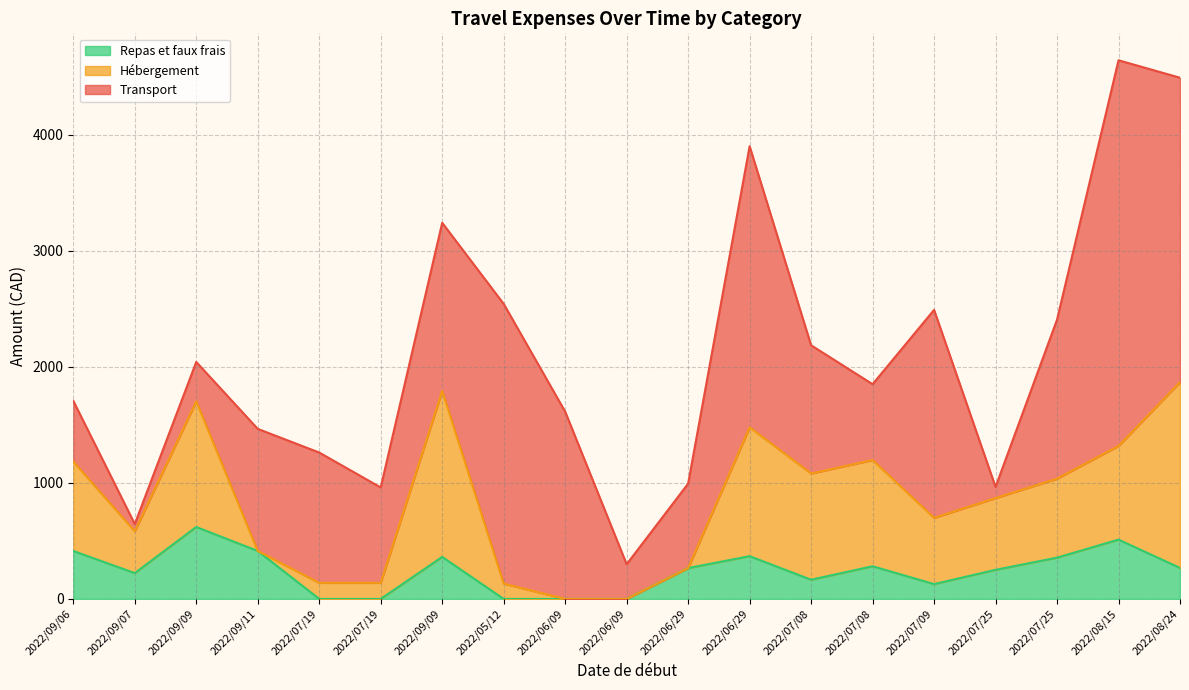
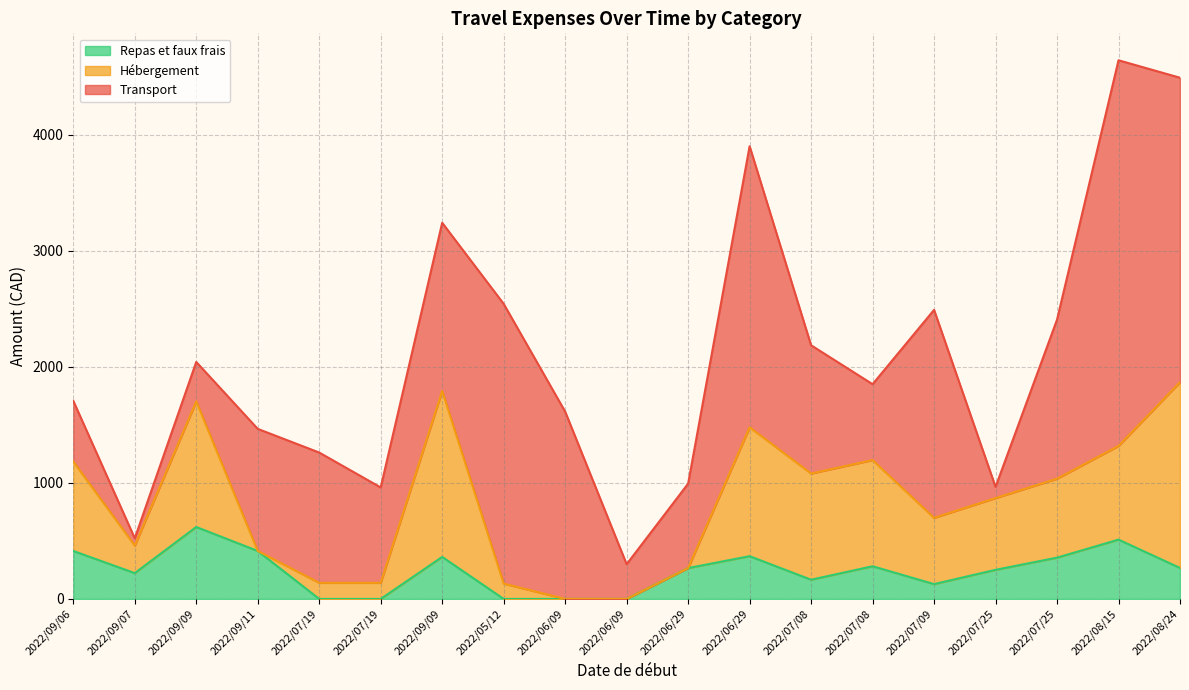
Hébergement, 2022/09/07: 360 -> 240
